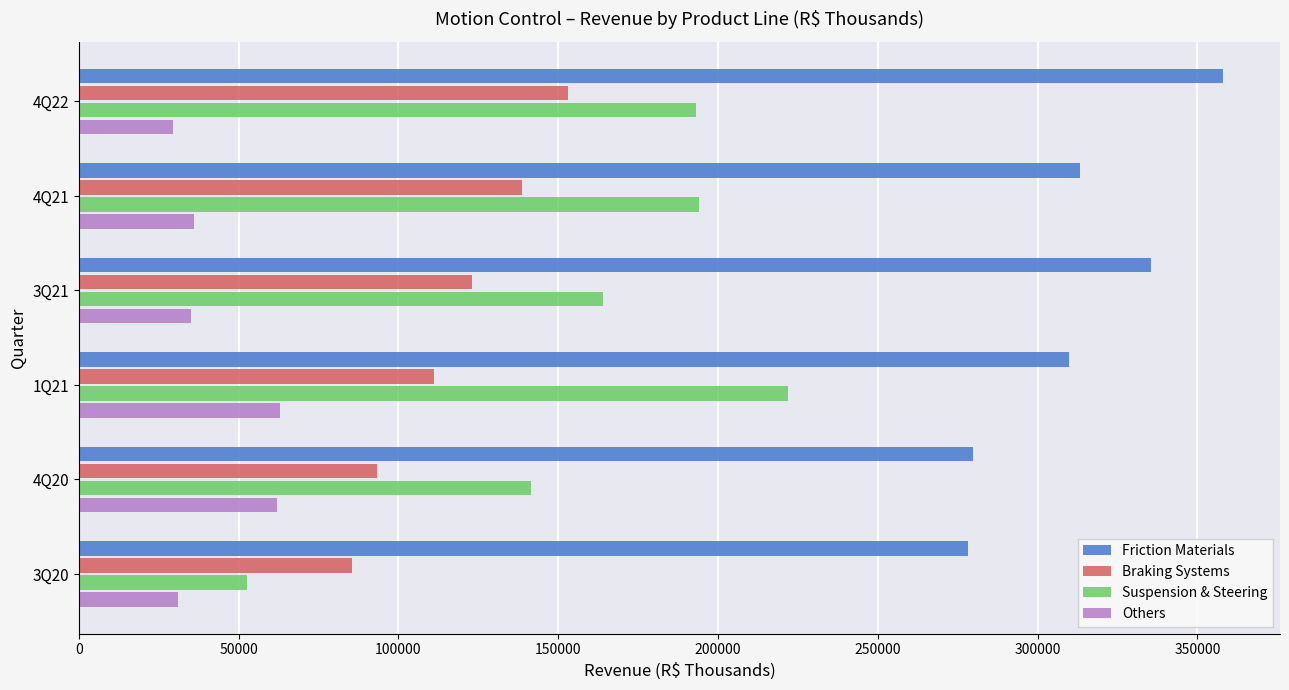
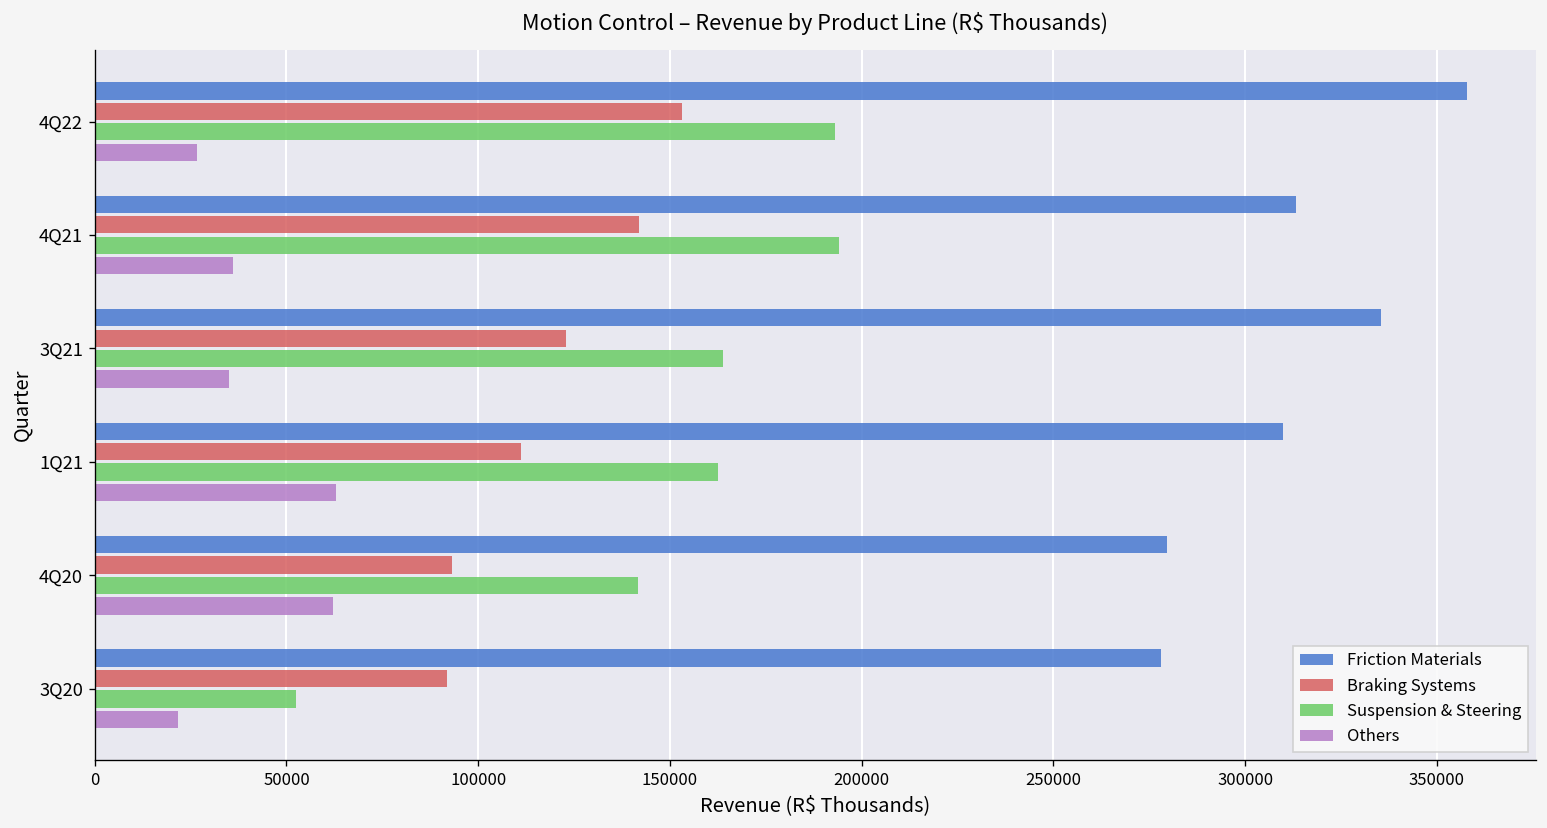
Others, 4Q22: 30000 -> 27000
Braking Systems, 4Q21: 139000 -> 142000
Suspension & Steering, 1Q21: 222000 -> 162000
Braking Systems, 3Q20: 85000 -> 92000
Others, 3Q20: 31000 -> 22000
